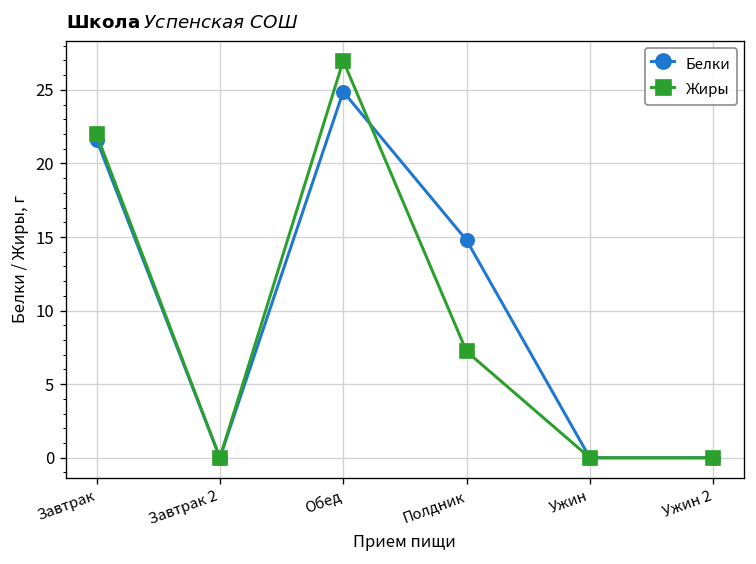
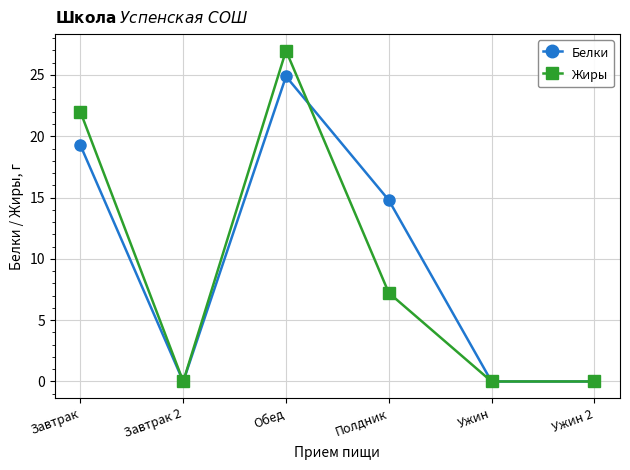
Белки, Завтрак: 21.6 -> 19.3
